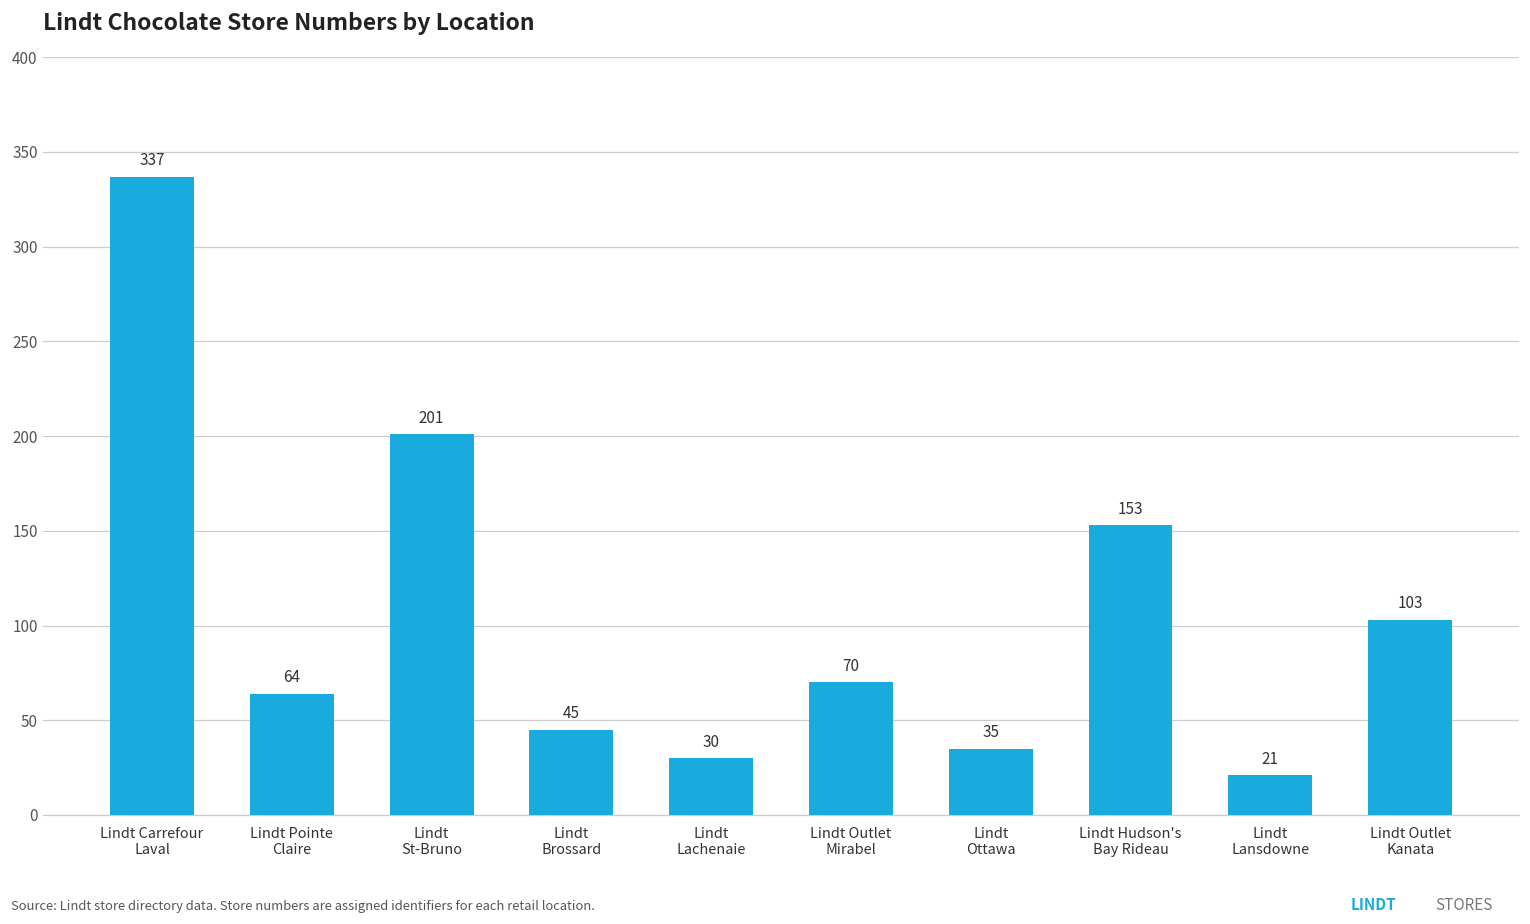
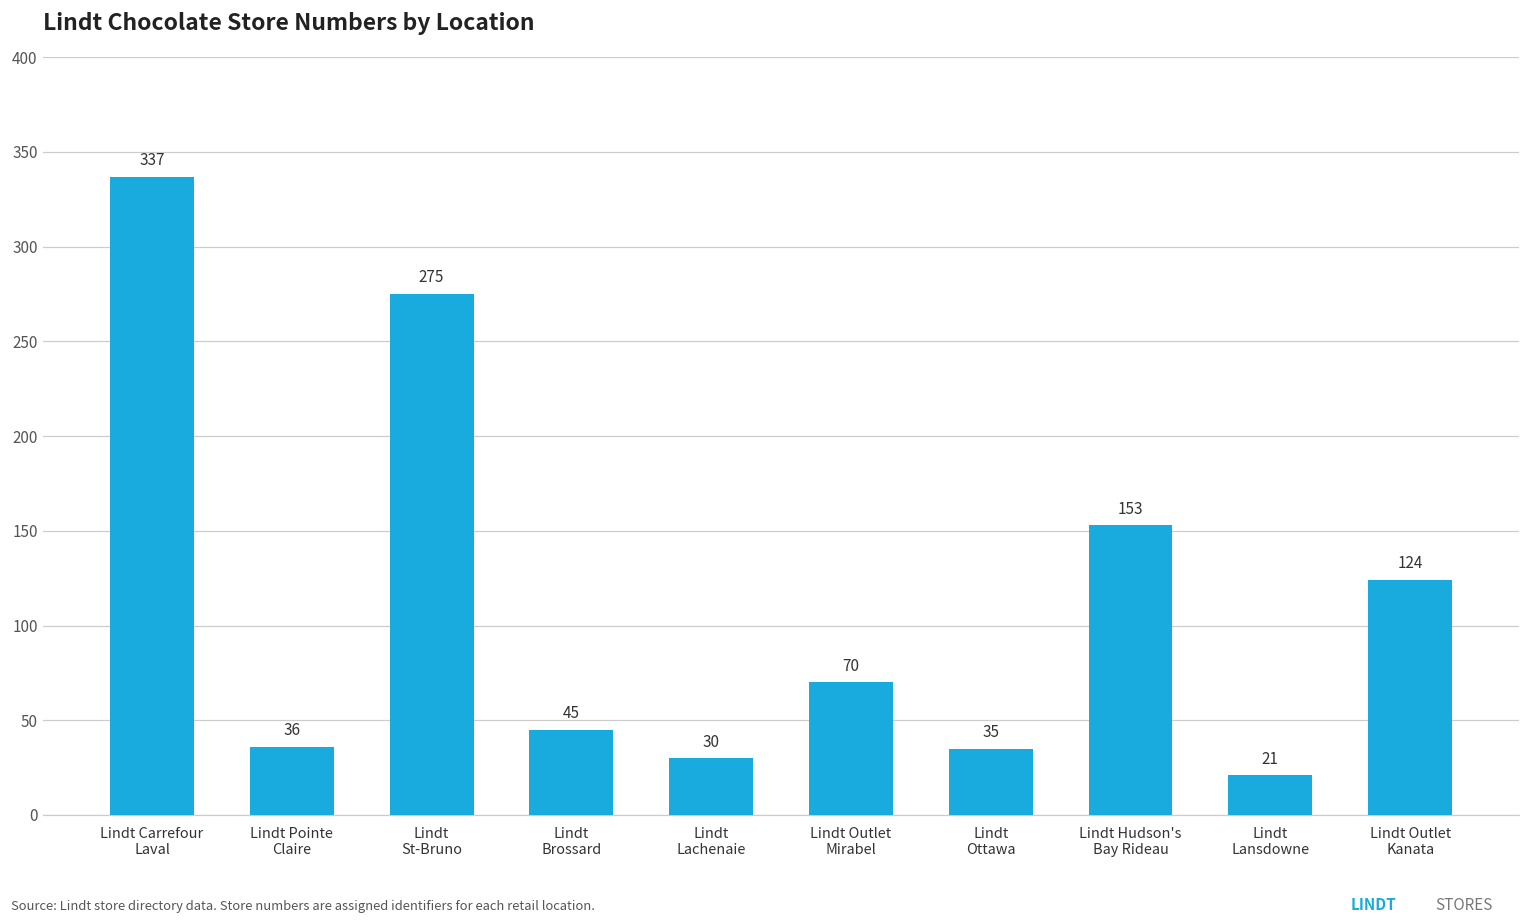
Lindt Pointe Claire: 64 -> 36
Lindt St-Bruno: 201 -> 275
Lindt Outlet Kanata: 103 -> 124
